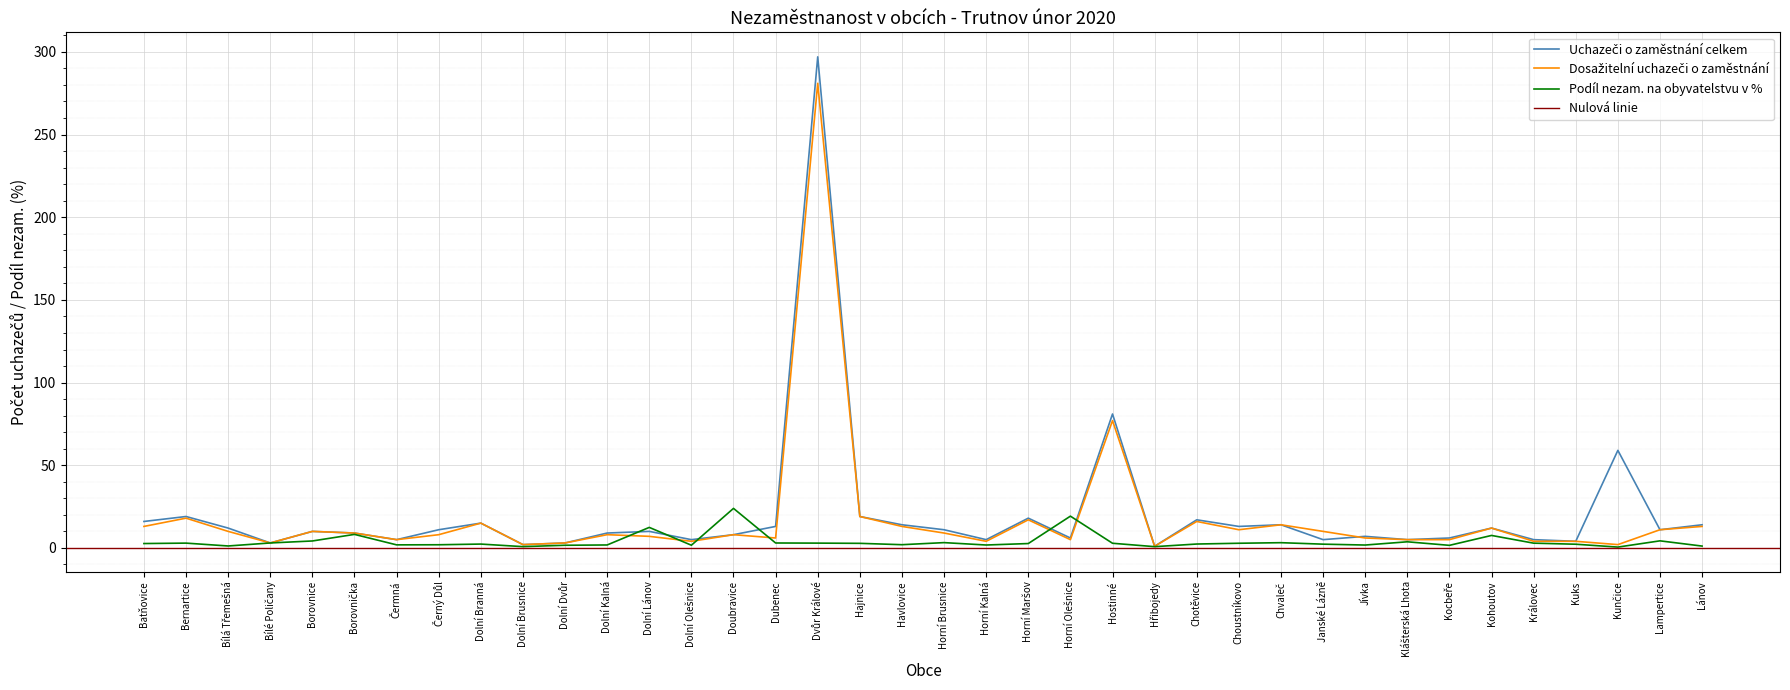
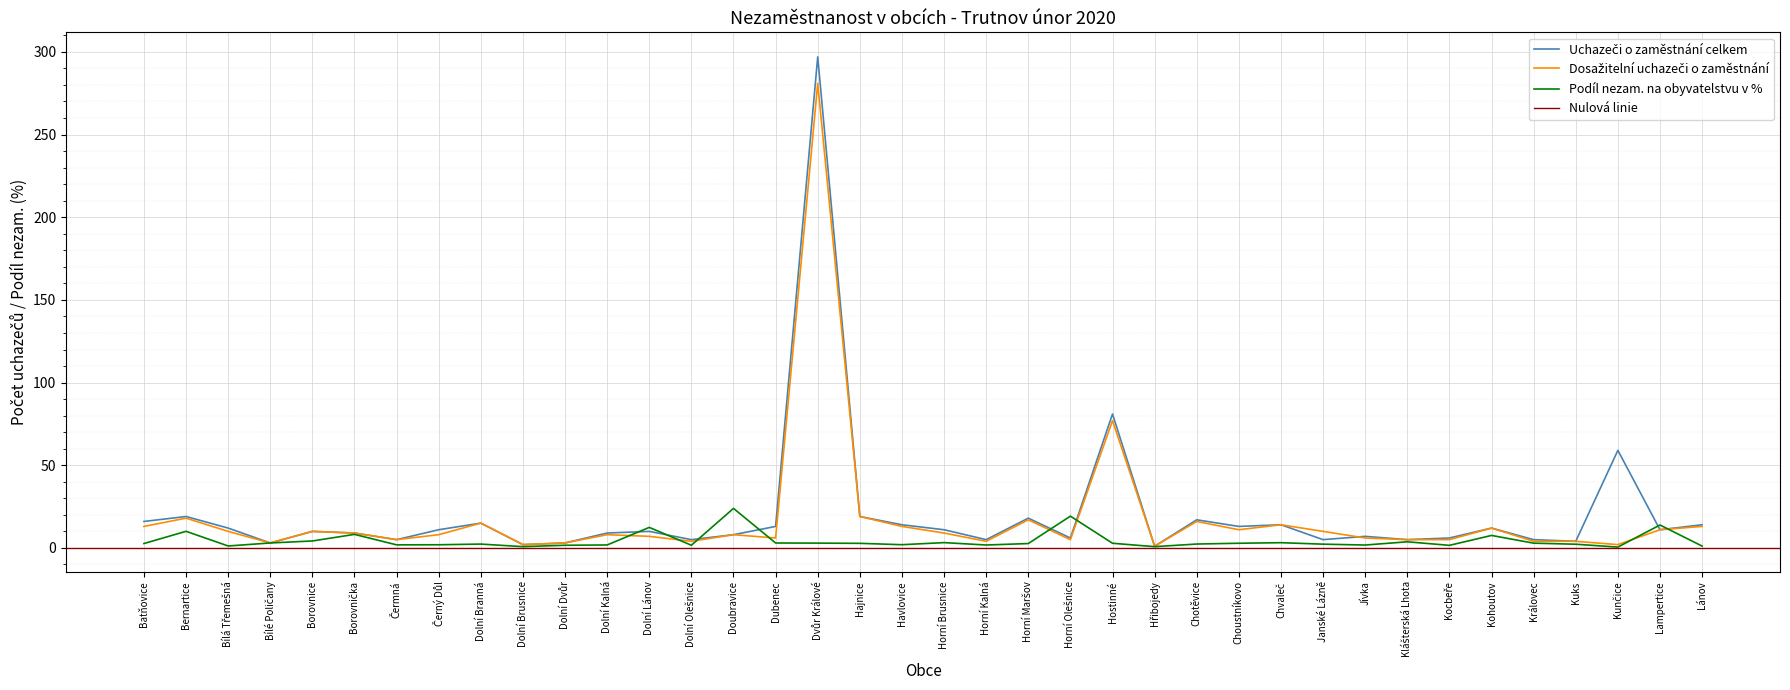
Podíl nezam. na obyvatelstvu v %, Bernartice: 3 -> 10
Podíl nezam. na obyvatelstvu v %, Lampertice: 4 -> 14
